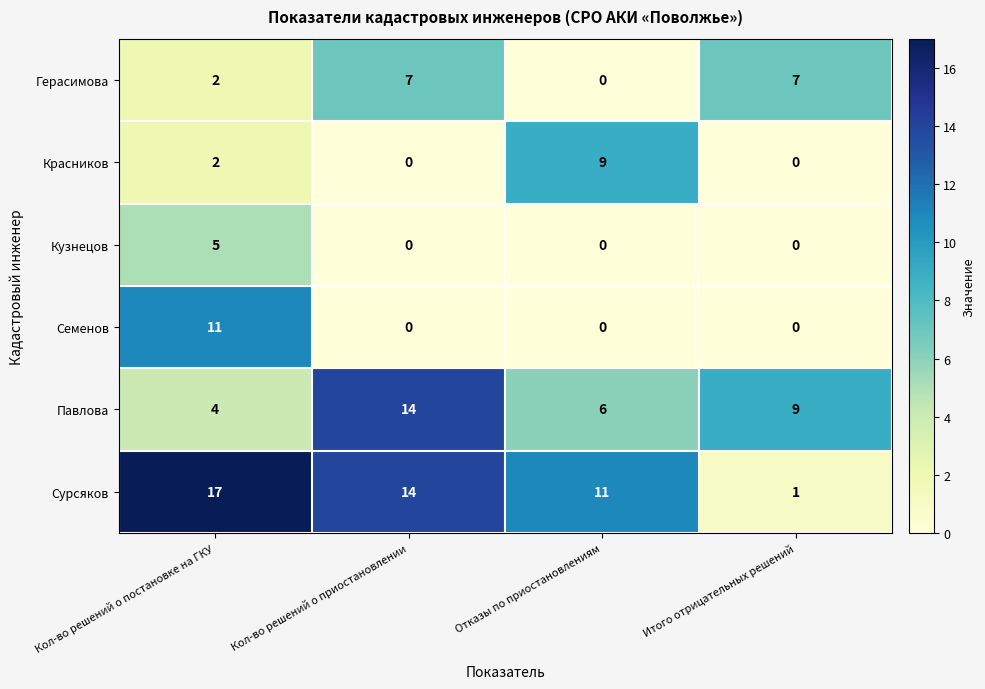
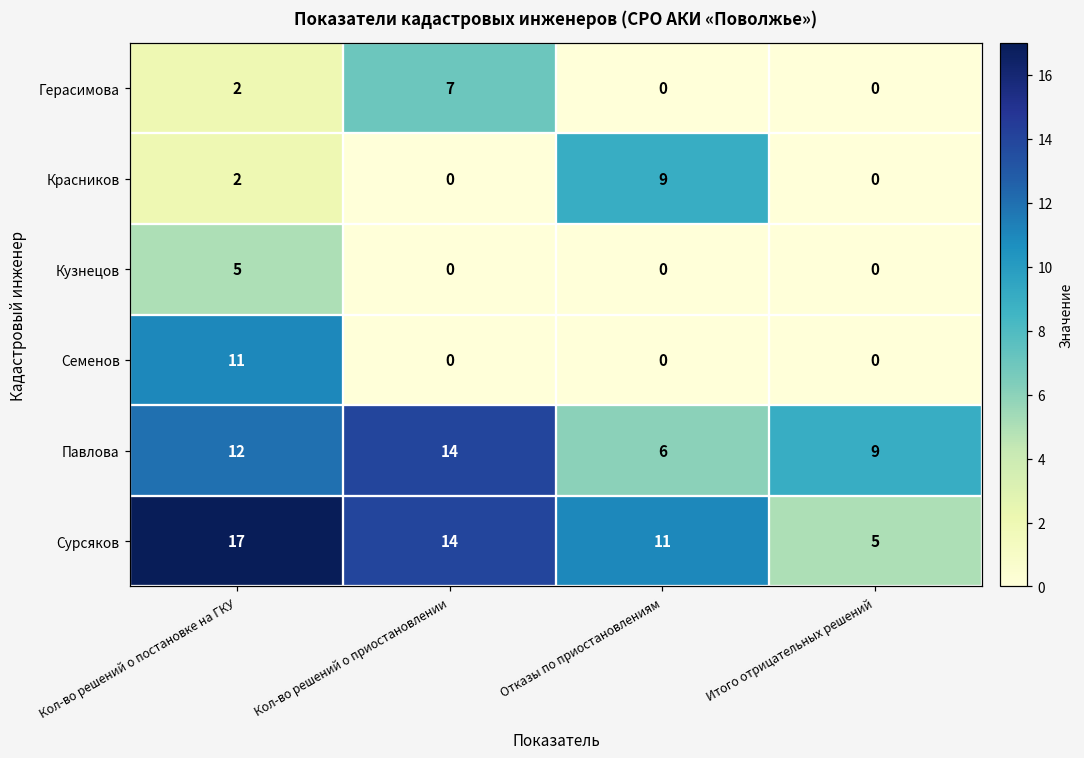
Герасимова, Итого отрицательных решений: 7 -> 0
Павлова, Кол-во решений о постановке на ГКУ: 4 -> 12
Сурсяков, Итого отрицательных решений: 1 -> 5
